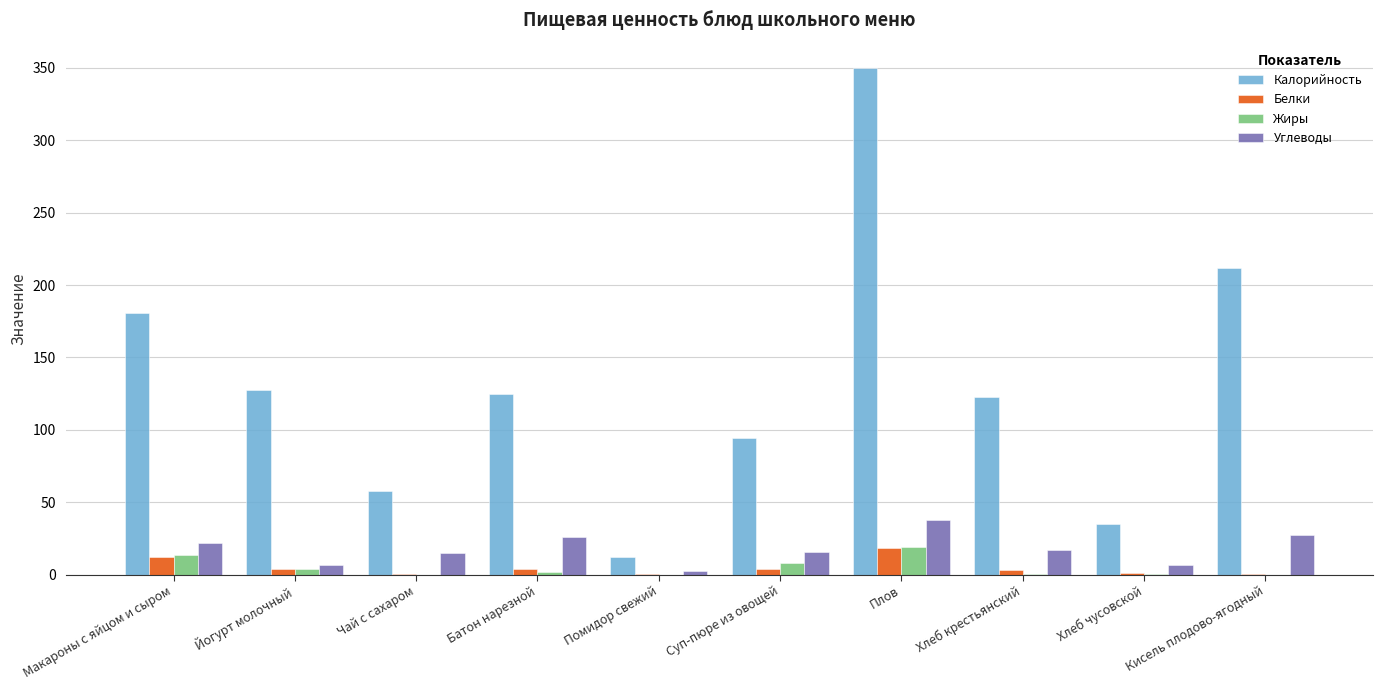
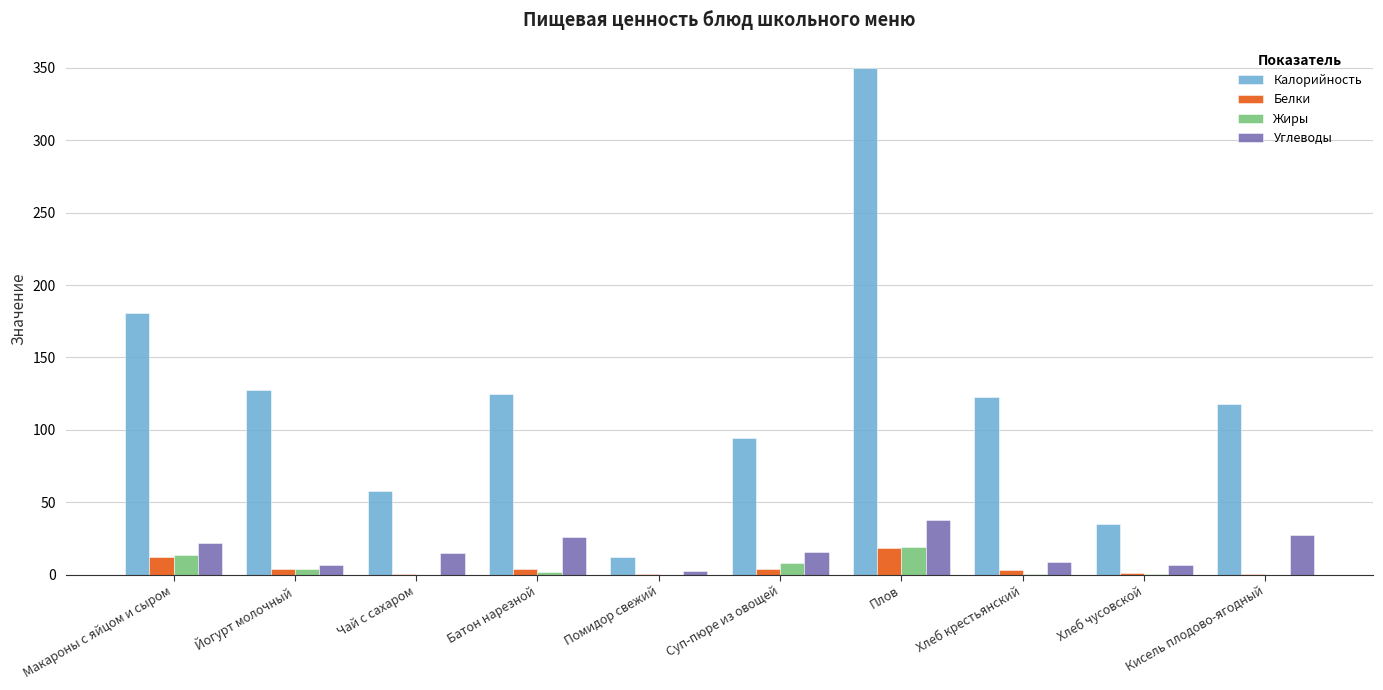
Углеводы, Хлеб крестьянский: 17 -> 9
Калорийность, Кисель плодово-ягодный: 212 -> 118
